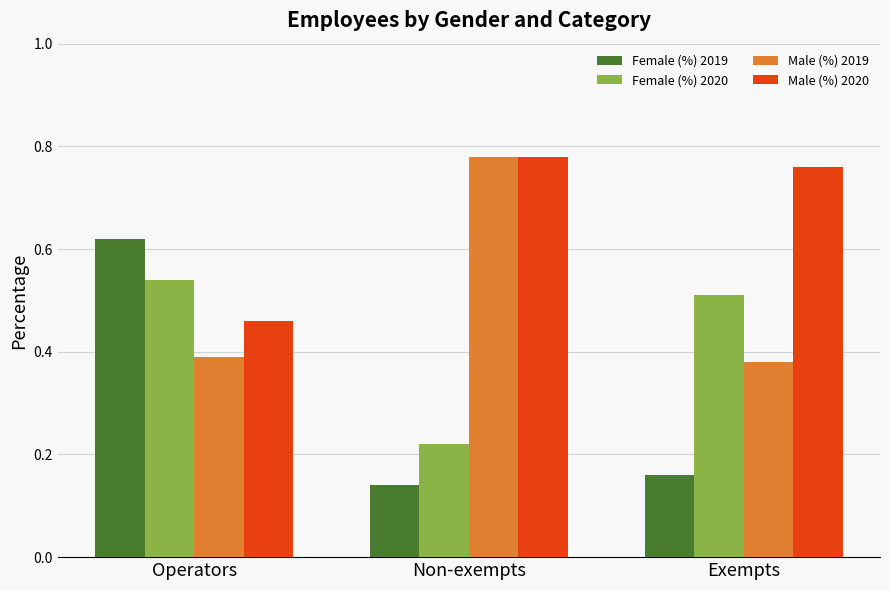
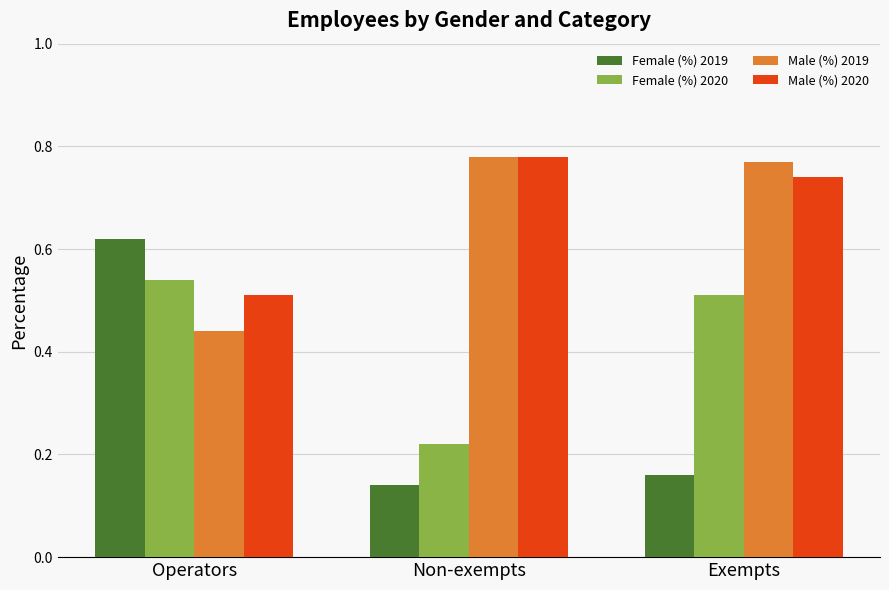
Male (%) 2019, Operators: 0.39 -> 0.44
Male (%) 2020, Operators: 0.46 -> 0.51
Male (%) 2019, Exempts: 0.38 -> 0.77
Male (%) 2020, Exempts: 0.76 -> 0.74
